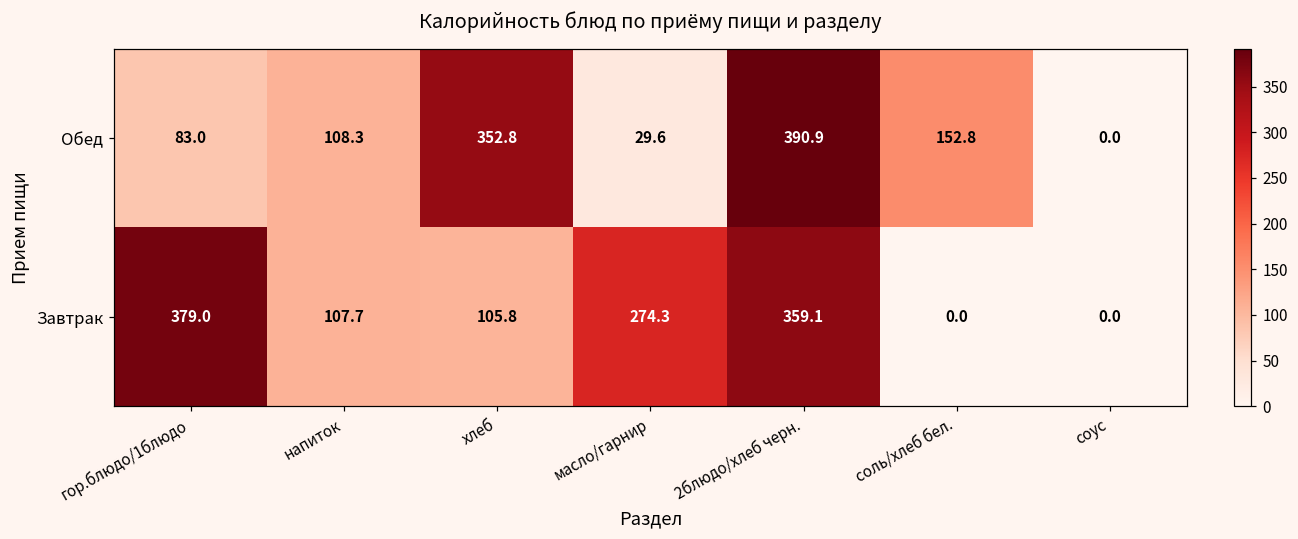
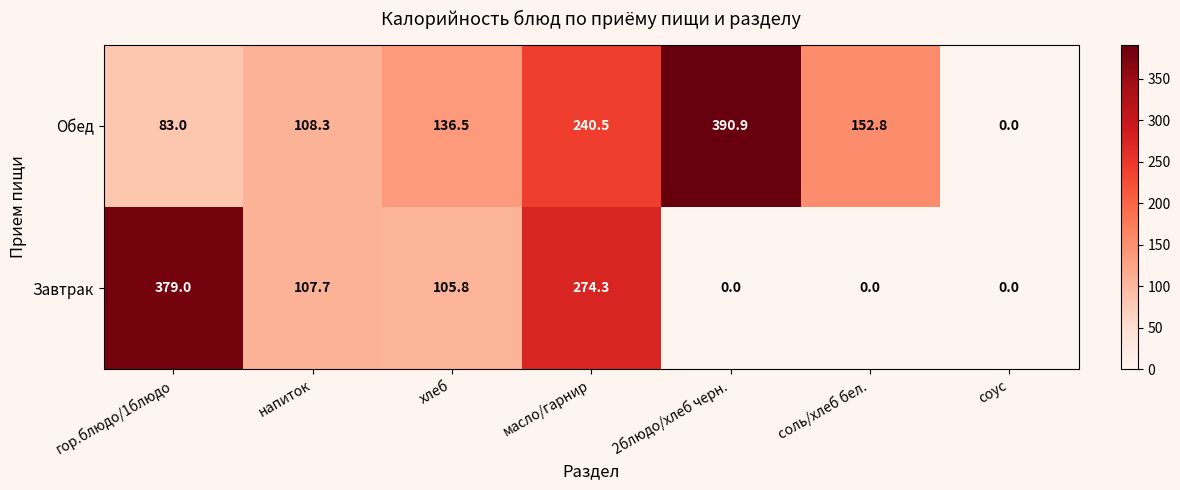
Обед, хлеб: 352.8 -> 136.5
Обед, масло/гарнир: 29.6 -> 240.5
Завтрак, 2блюдо/хлеб черн.: 359.1 -> 0.0
